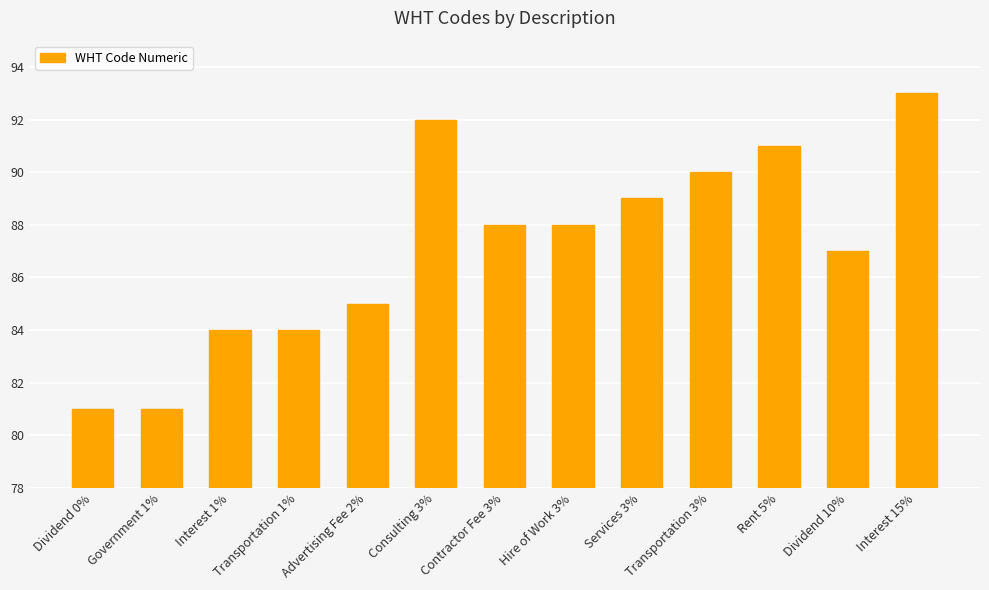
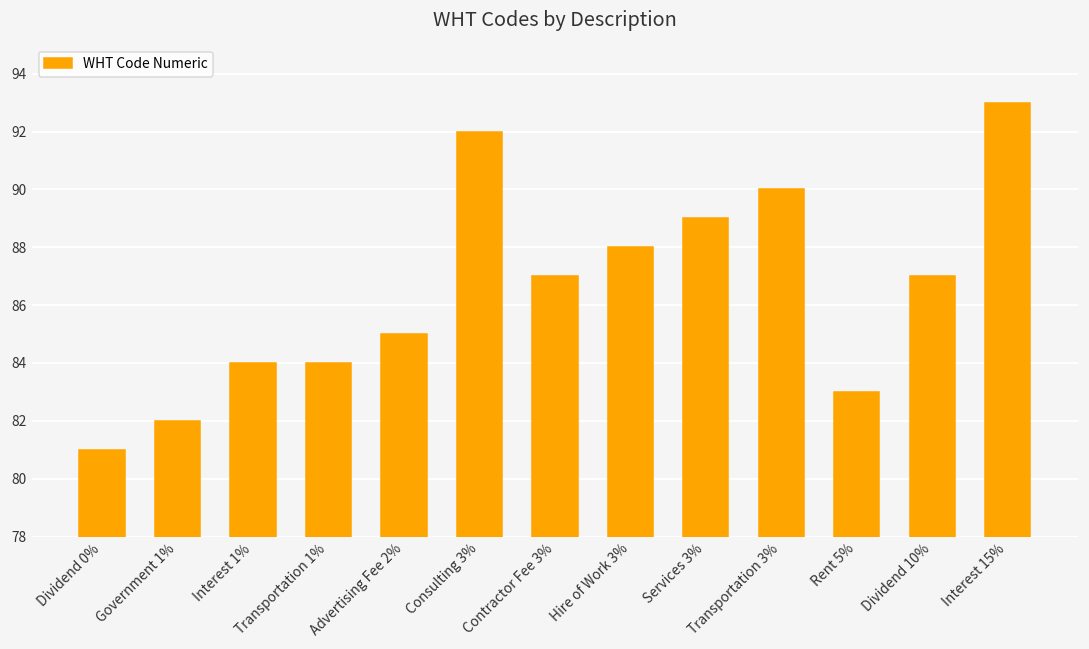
Government 1%: 81 -> 82
Contractor Fee 3%: 88 -> 87
Rent 5%: 91 -> 83
